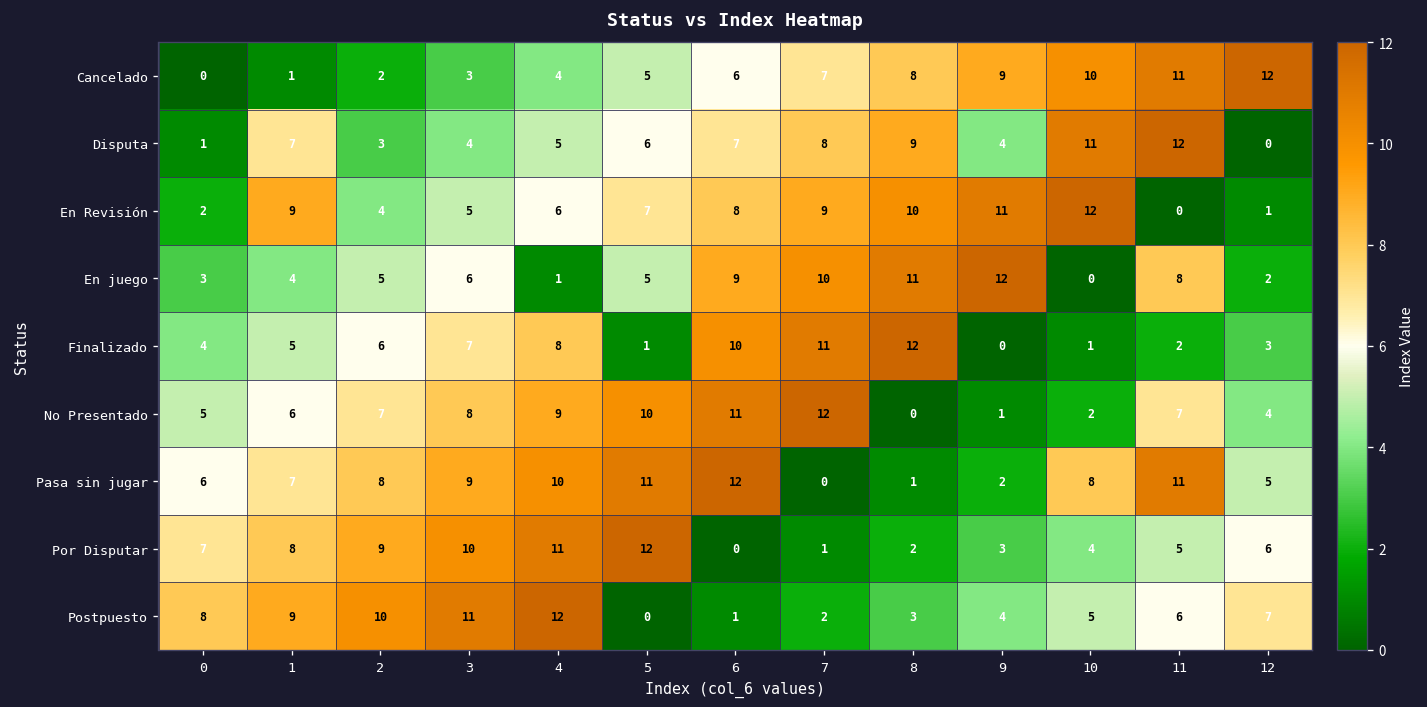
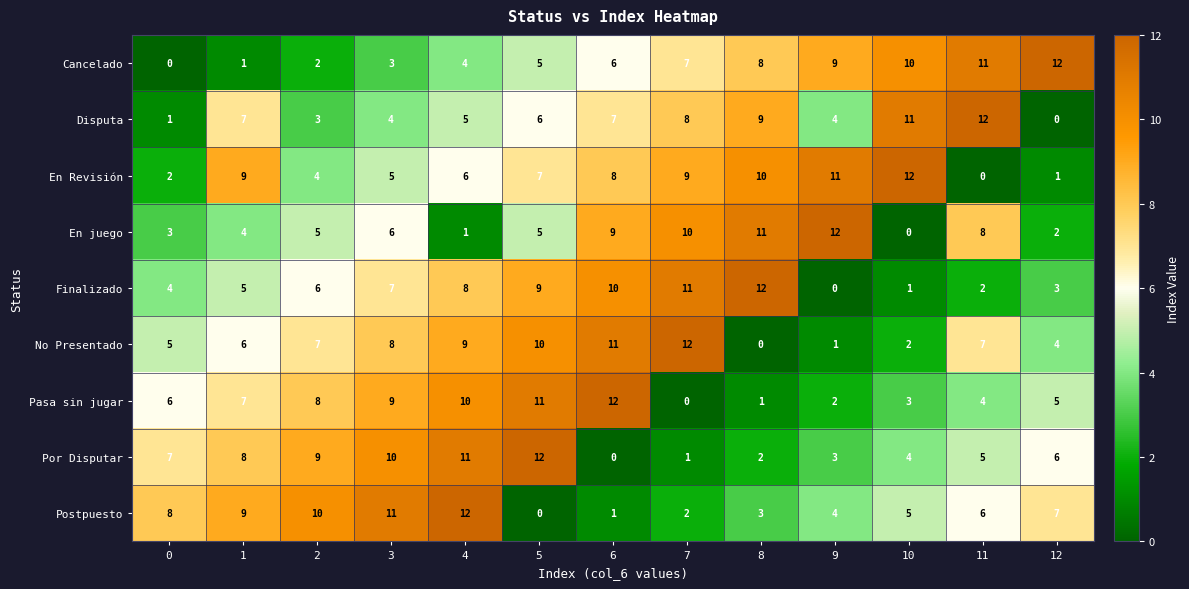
Finalizado, 5: 1 -> 9
Pasa sin jugar, 10: 8 -> 3
Pasa sin jugar, 11: 11 -> 4
